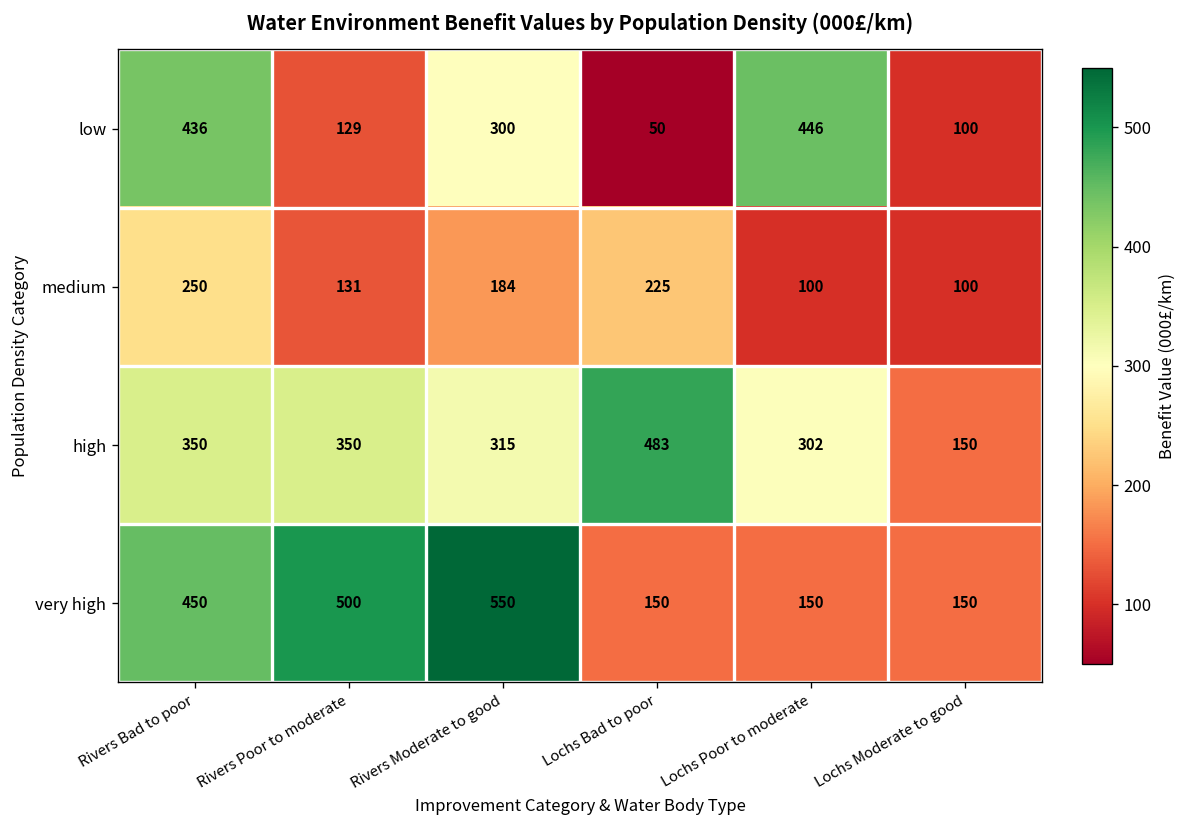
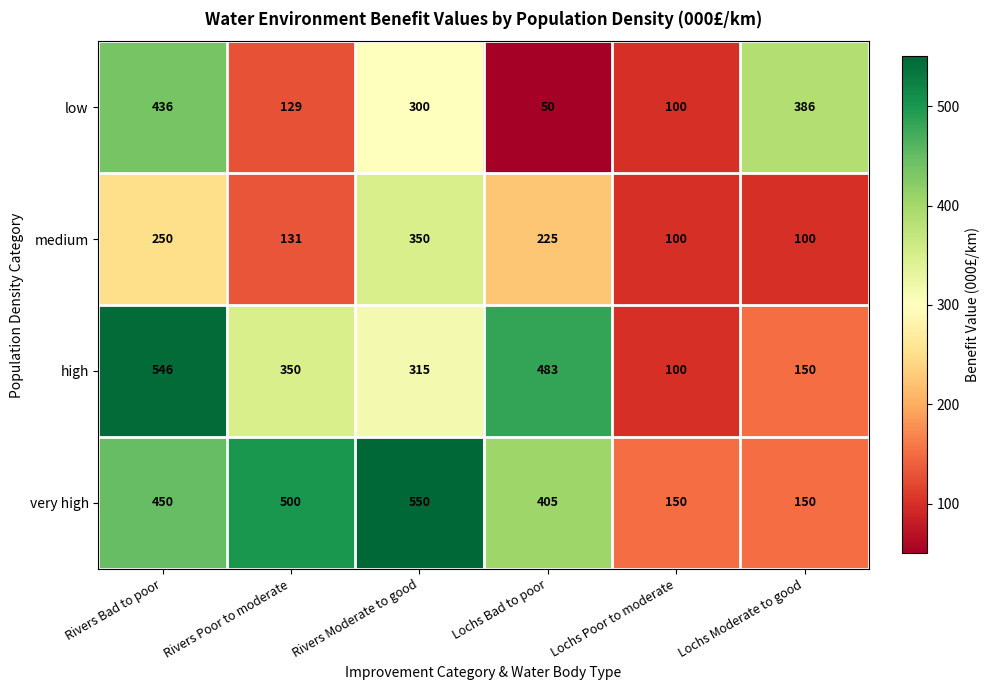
low, Lochs Poor to moderate: 446 -> 100
low, Lochs Moderate to good: 100 -> 386
medium, Rivers Moderate to good: 184 -> 350
high, Rivers Bad to poor: 350 -> 546
high, Lochs Poor to moderate: 302 -> 100
very high, Lochs Bad to poor: 150 -> 405
